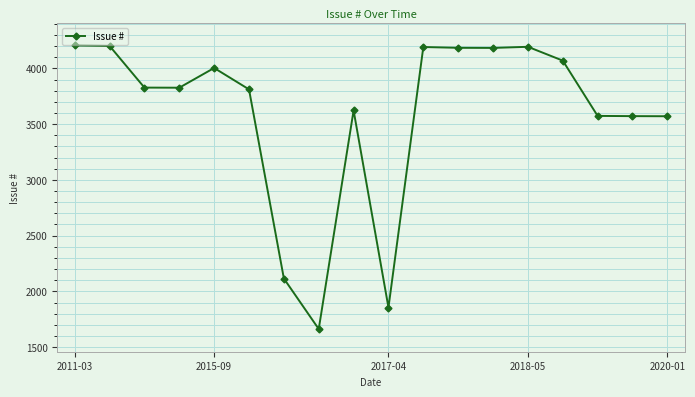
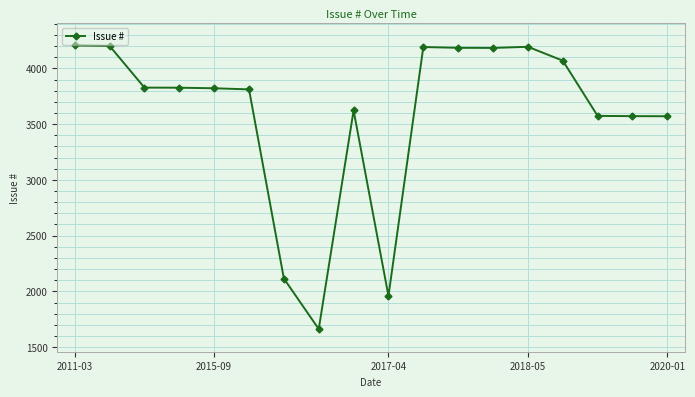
2015-09: 4000 -> 3820
2017-04: 1860 -> 1960
